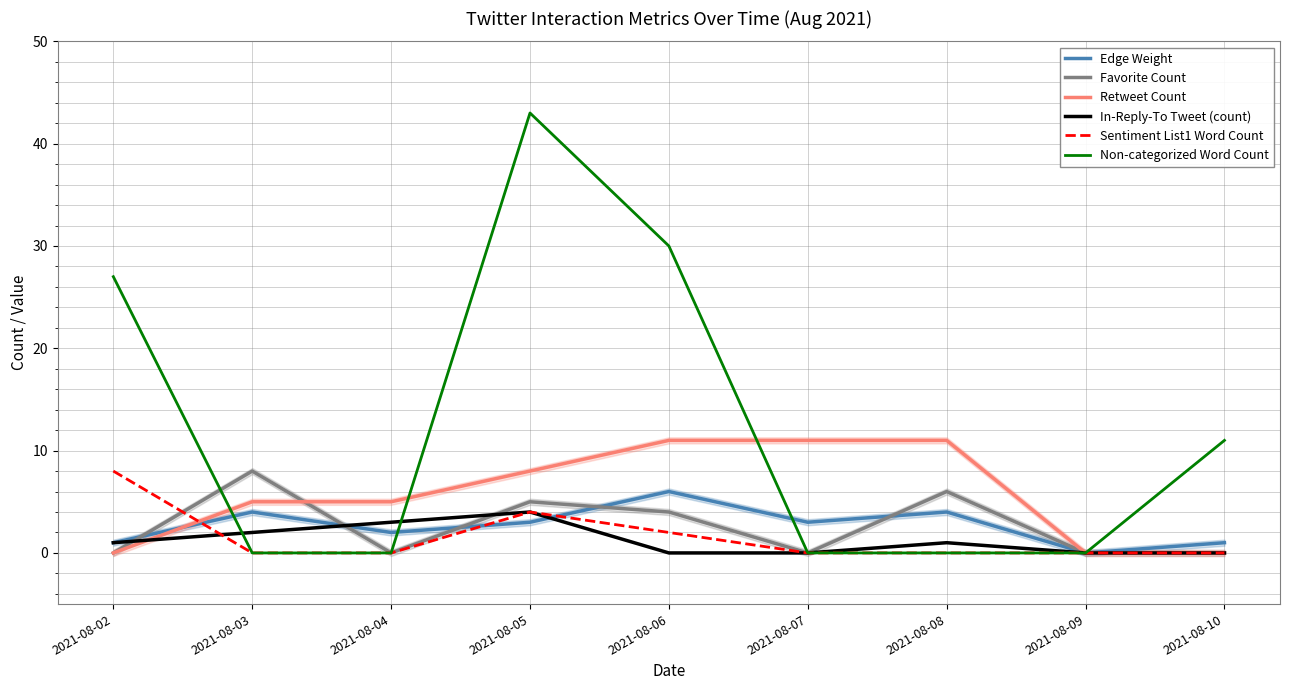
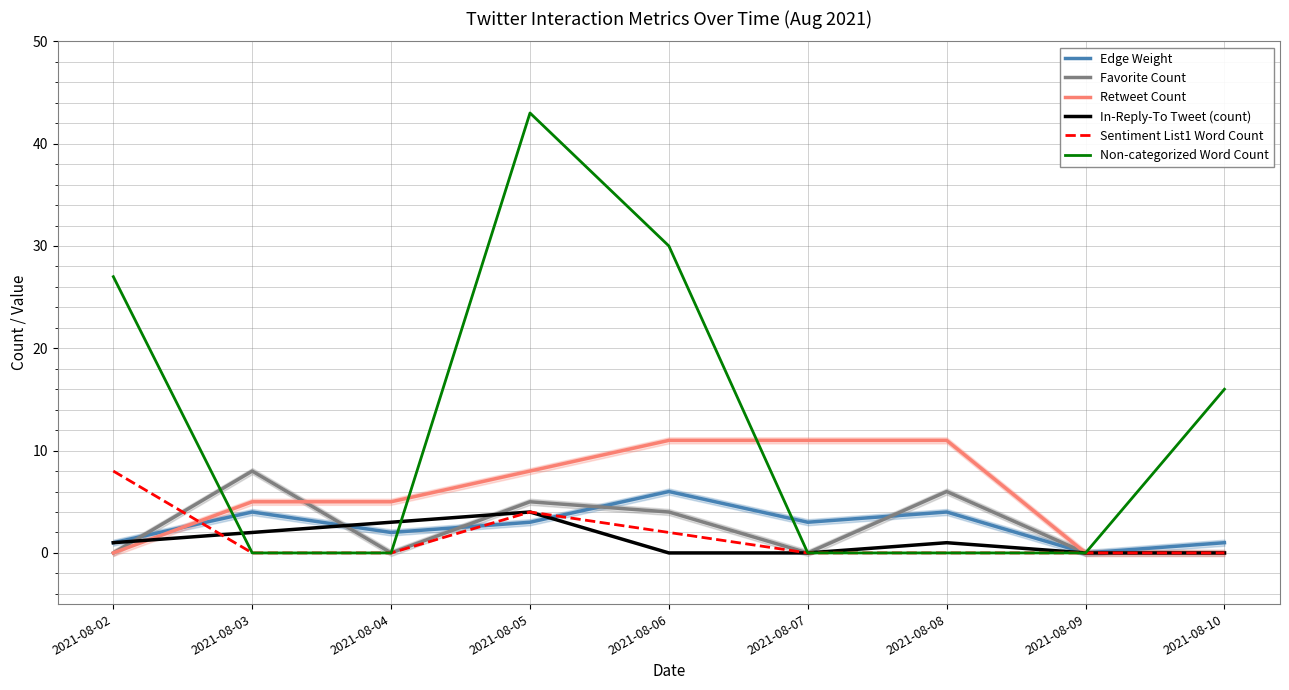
Non-categorized Word Count, 2021-08-10: 11 -> 16
